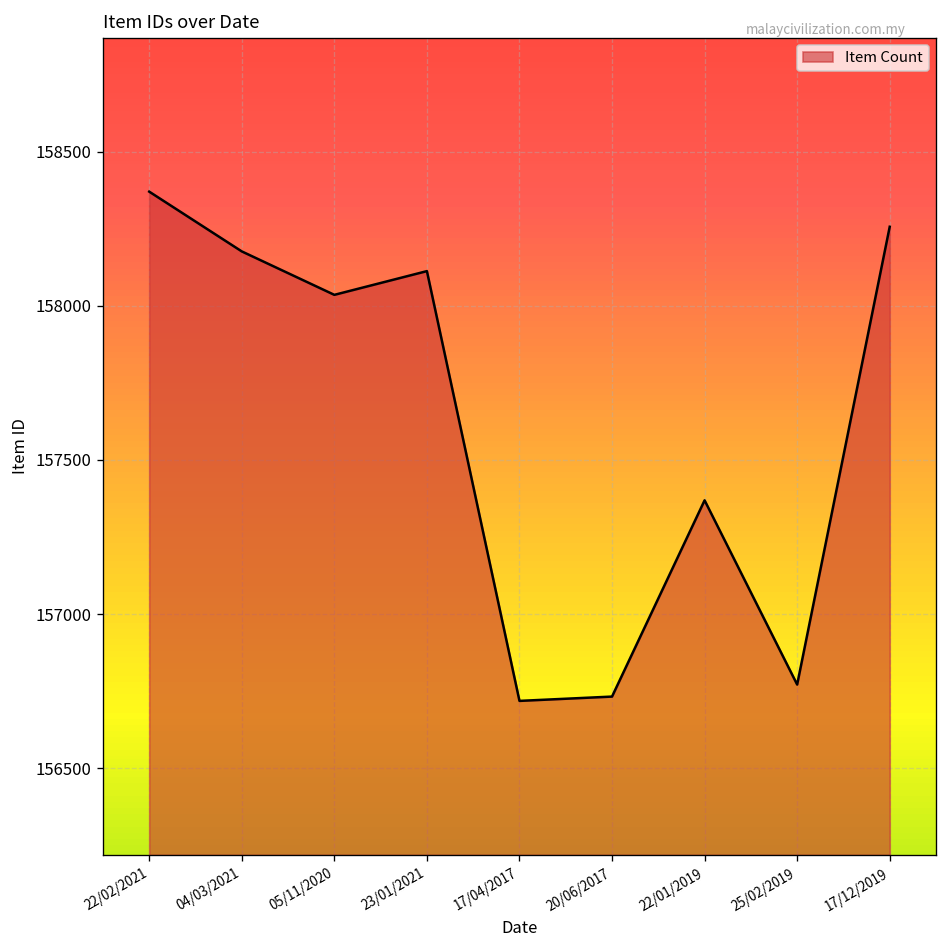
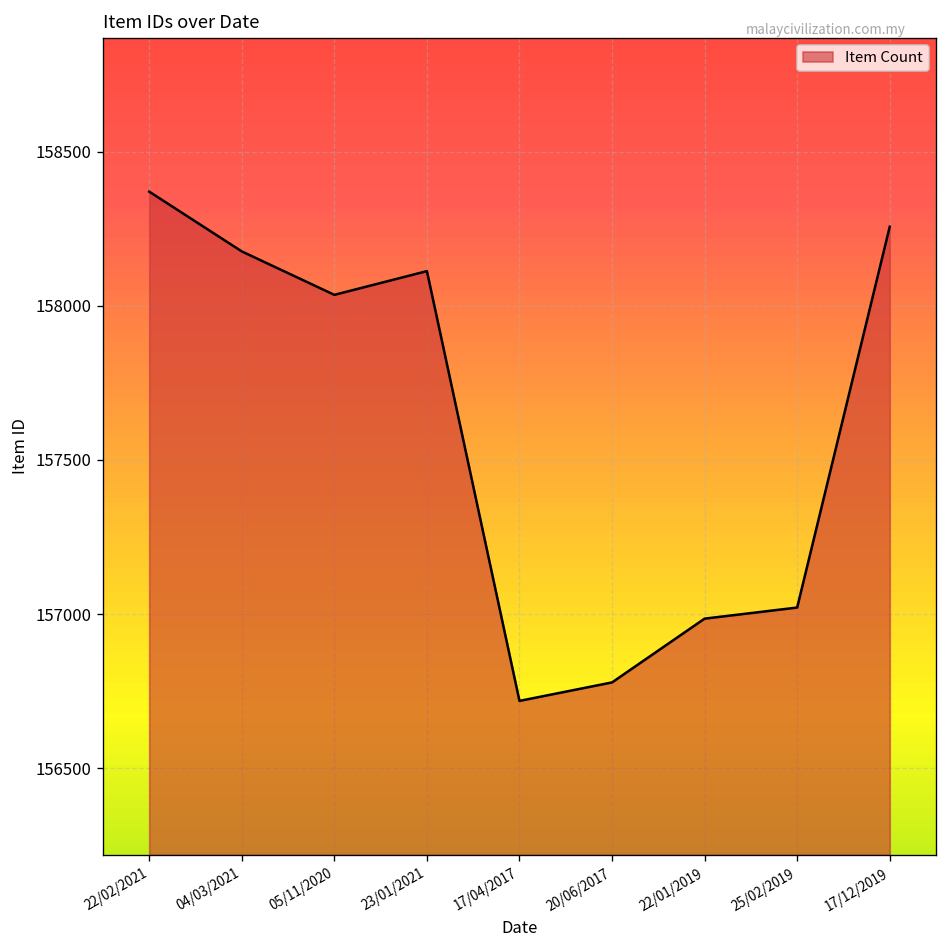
20/06/2017: 156730 -> 156780
22/01/2019: 157370 -> 156990
25/02/2019: 156770 -> 157020
